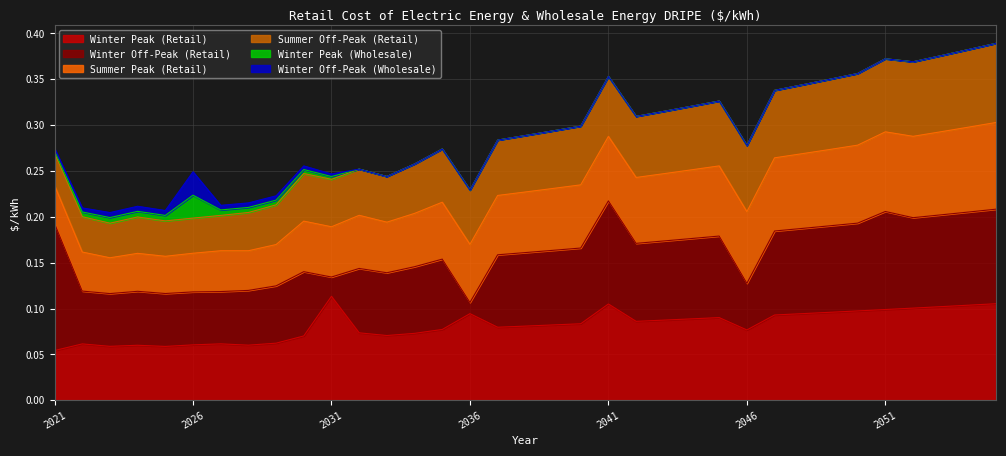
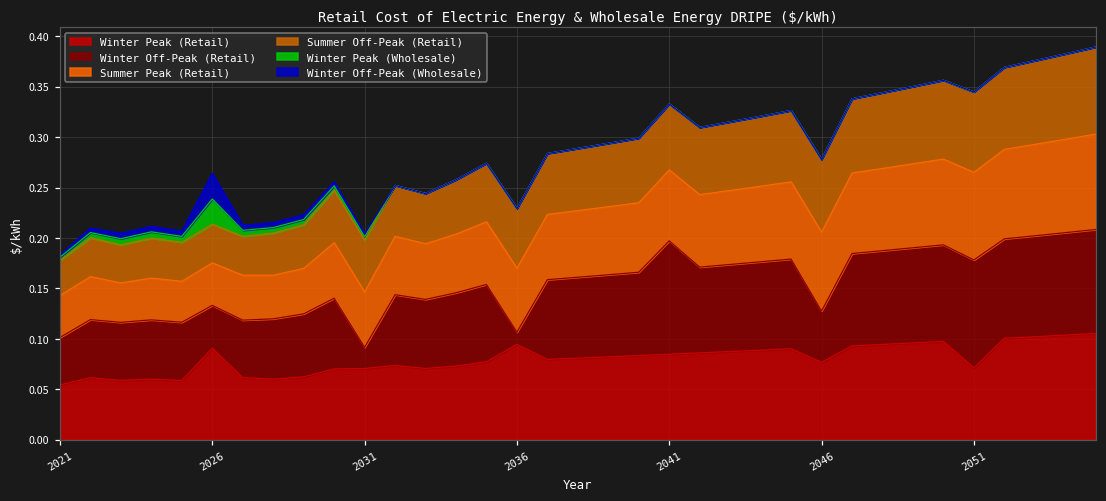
Winter Off-Peak (Retail), 2021: 0.14 -> 0.05
Winter Peak (Retail), 2026: 0.06 -> 0.09
Winter Off-Peak (Retail), 2026: 0.06 -> 0.04
Winter Peak (Retail), 2031: 0.11 -> 0.07
Winter Peak (Retail), 2041: 0.11 -> 0.08
Winter Peak (Retail), 2051: 0.10 -> 0.07
